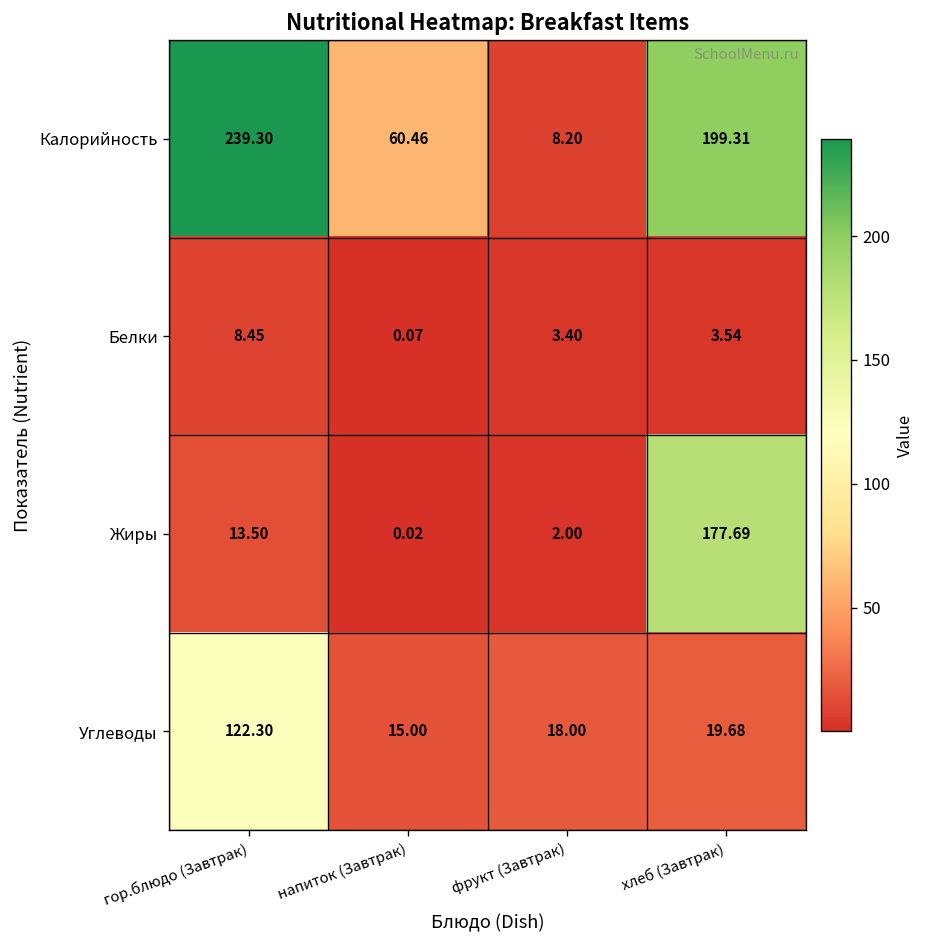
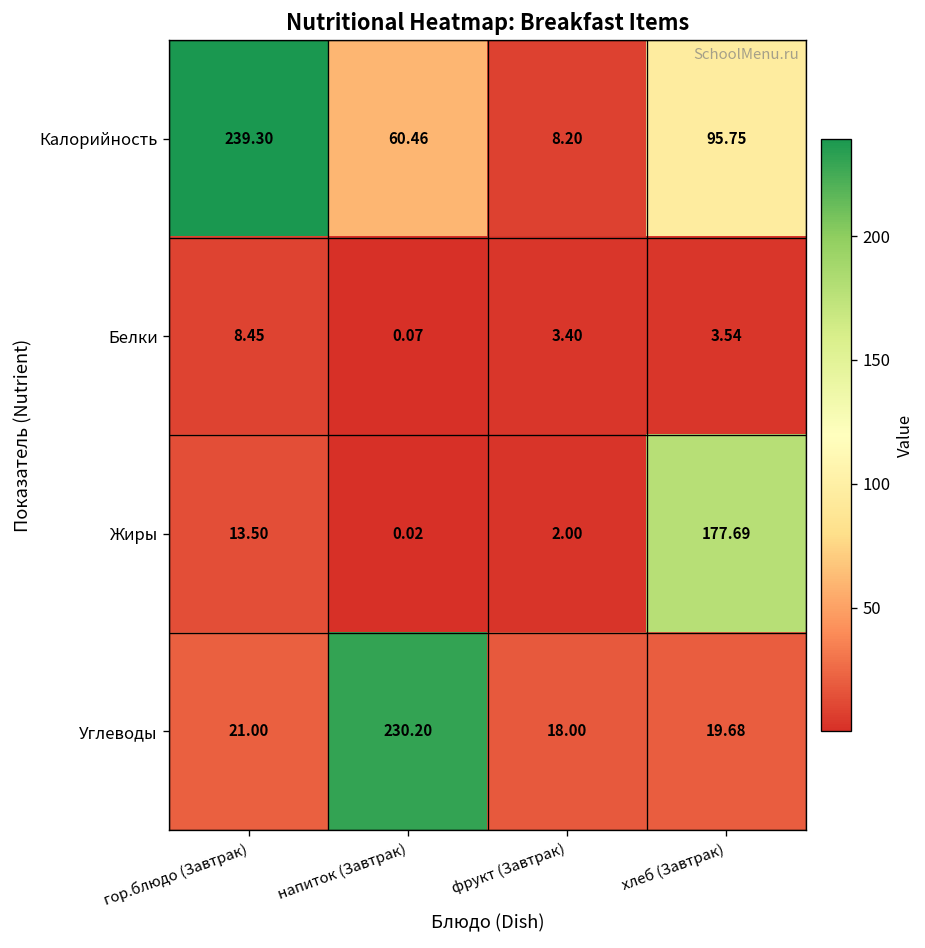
Калорийность, хлеб (Завтрак): 199.31 -> 95.75
Углеводы, гор.блюдо (Завтрак): 122.30 -> 21.00
Углеводы, напиток (Завтрак): 15.00 -> 230.20
